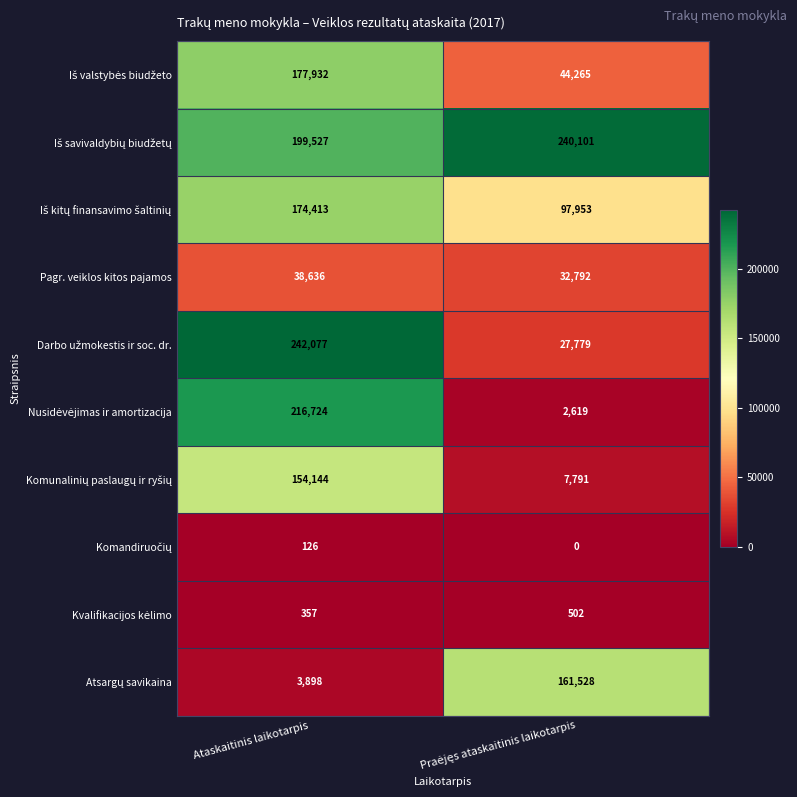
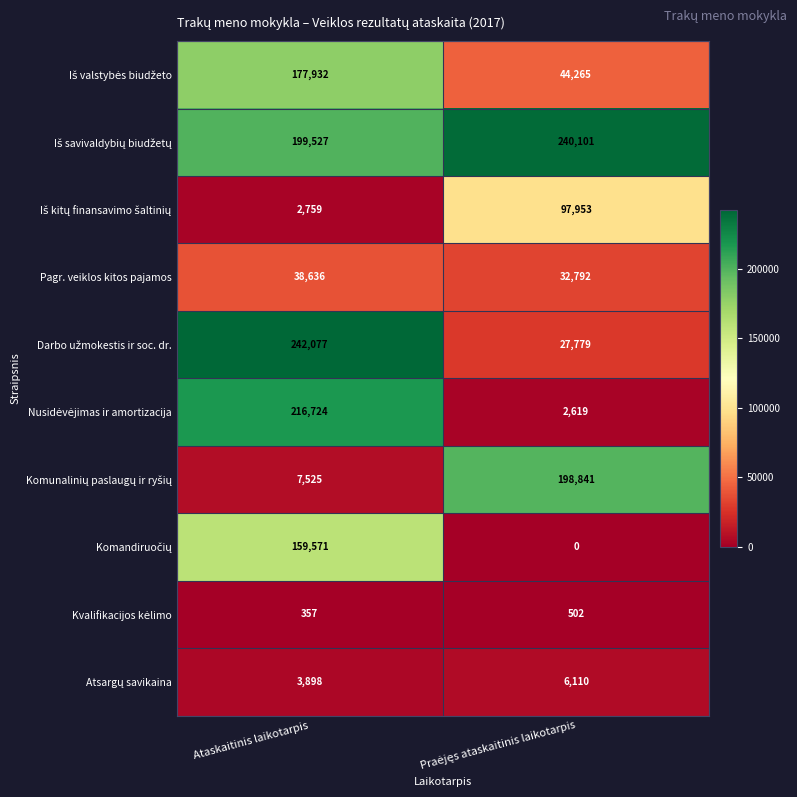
Iš kitų finansavimo šaltinių, Ataskaitinis laikotarpis: 174,413 -> 2,759
Komunalinių paslaugų ir ryšių, Ataskaitinis laikotarpis: 154,144 -> 7,525
Komunalinių paslaugų ir ryšių, Praėjęs ataskaitinis laikotarpis: 7,791 -> 198,841
Komandiruočių, Ataskaitinis laikotarpis: 126 -> 159,571
Atsargų savikaina, Praėjęs ataskaitinis laikotarpis: 161,528 -> 6,110
